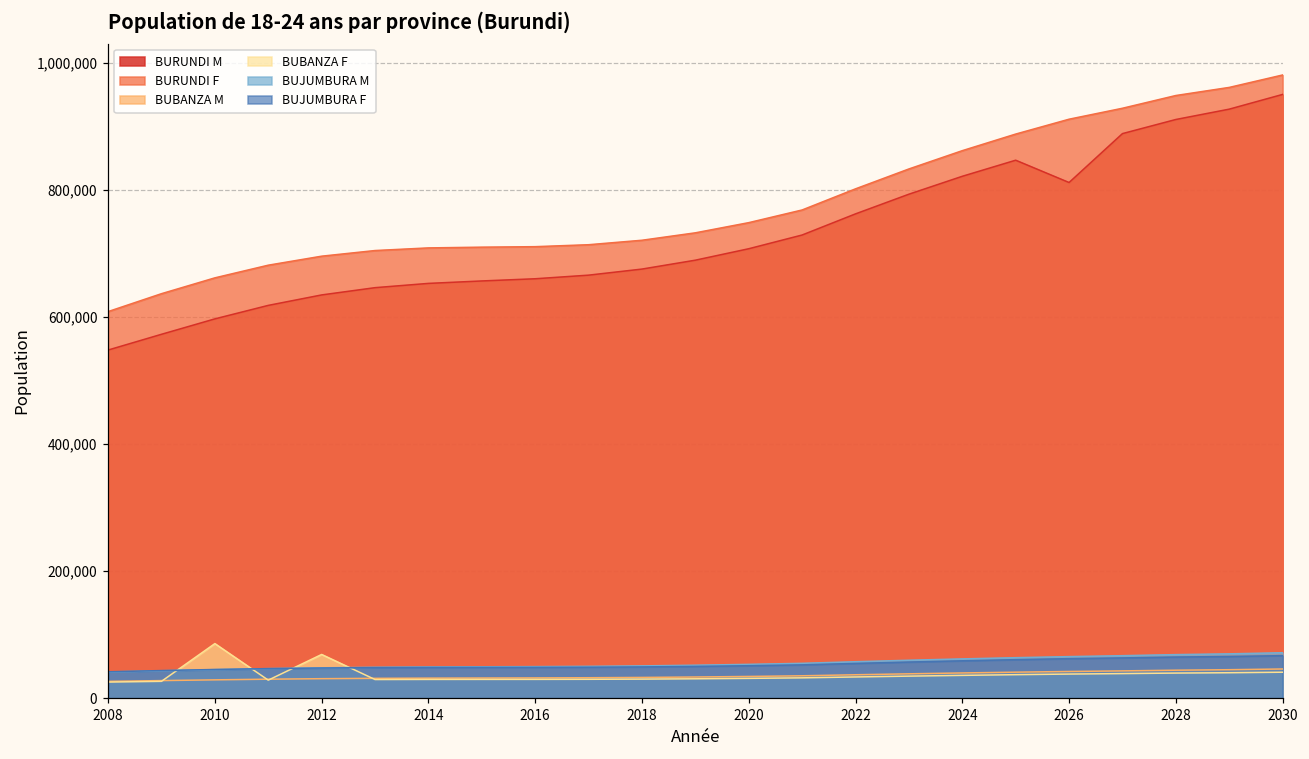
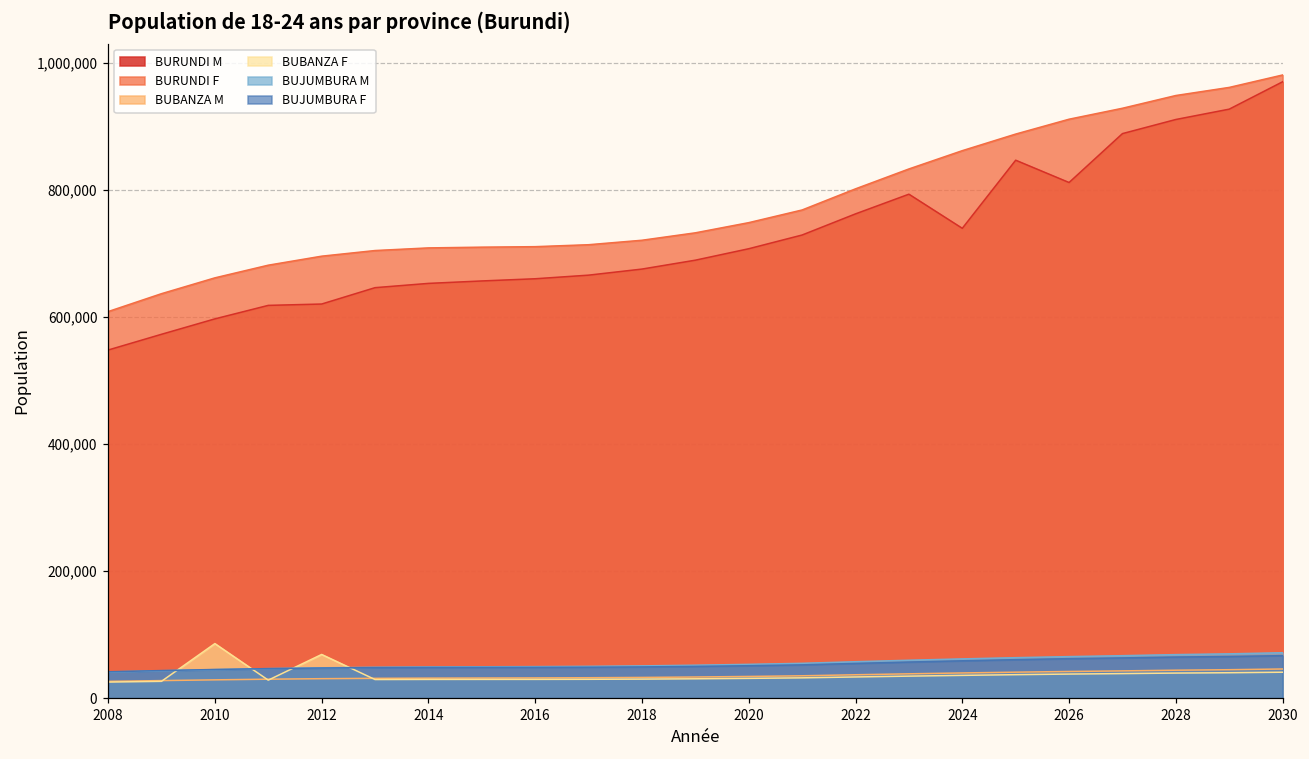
BURUNDI M, 2012: 640,000 -> 620,000
BURUNDI M, 2024: 820,000 -> 740,000
BURUNDI M, 2030: 950,000 -> 970,000
